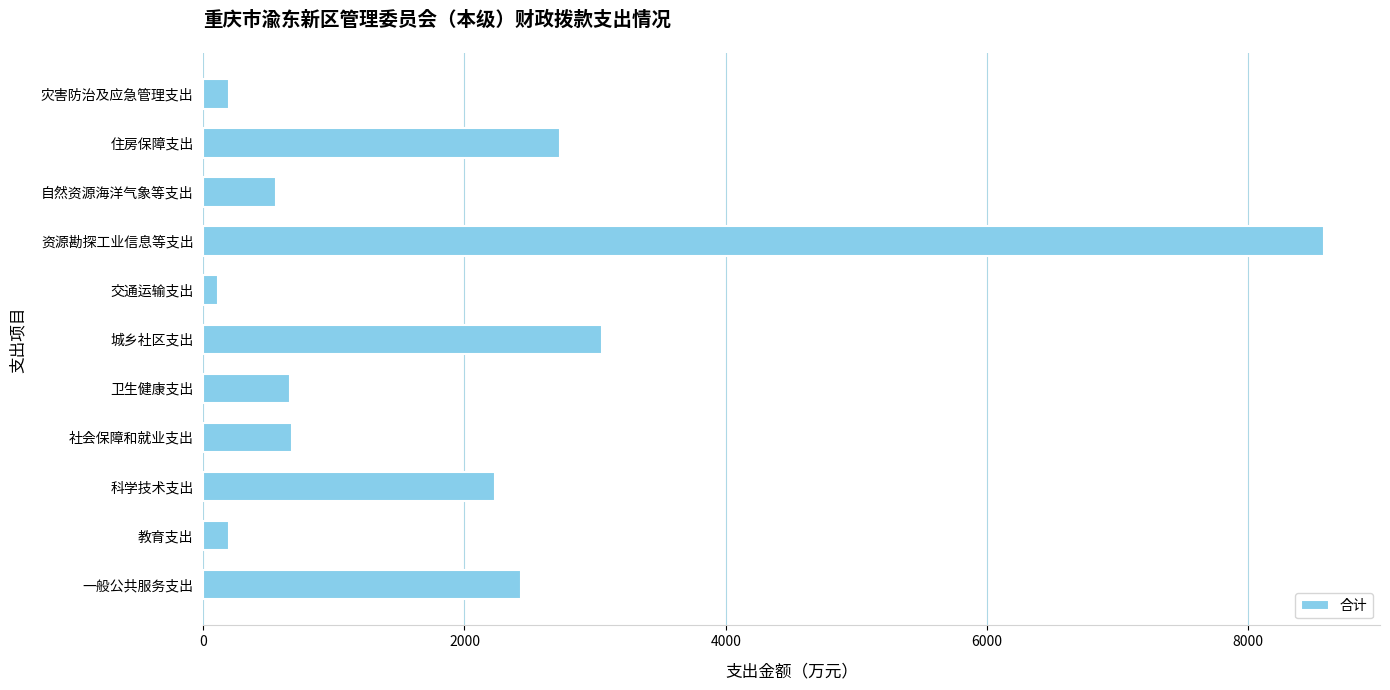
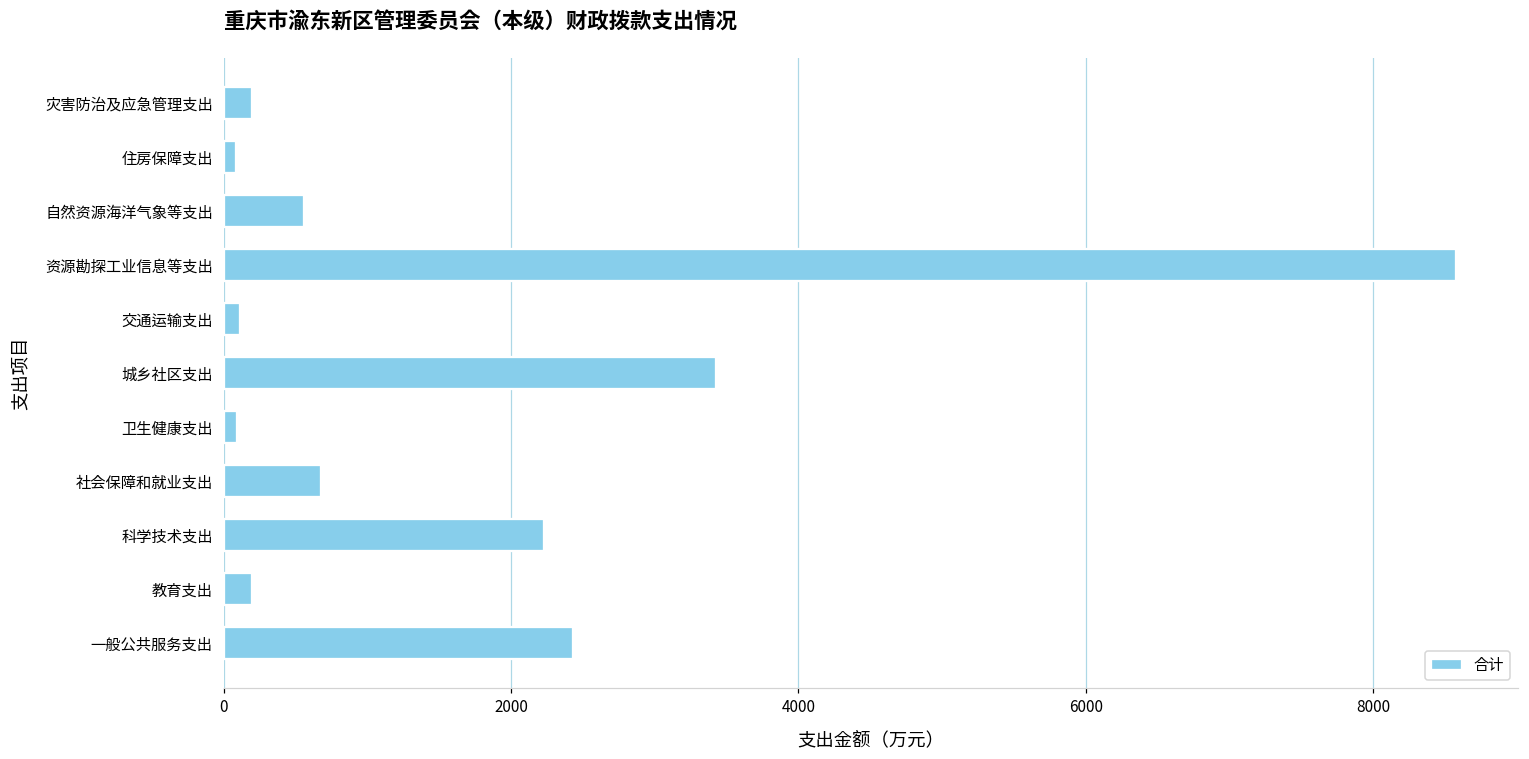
住房保障支出: 2730 -> 80
城乡社区支出: 3050 -> 3420
卫生健康支出: 670 -> 90
